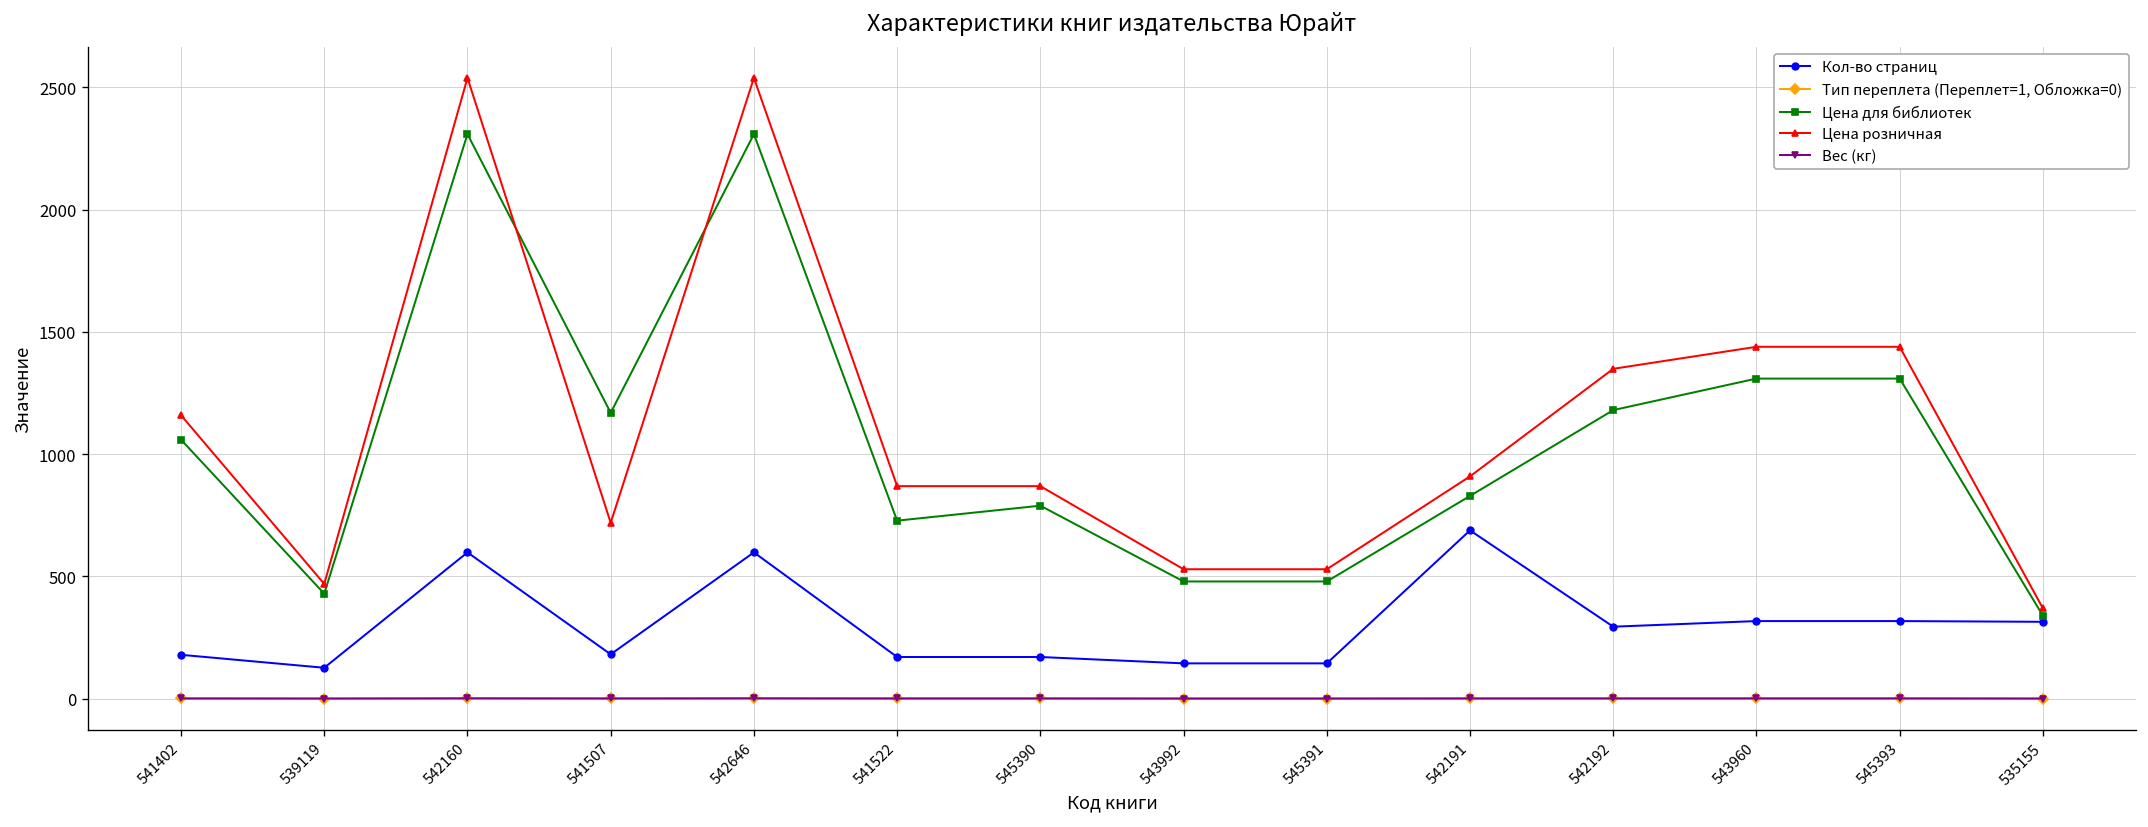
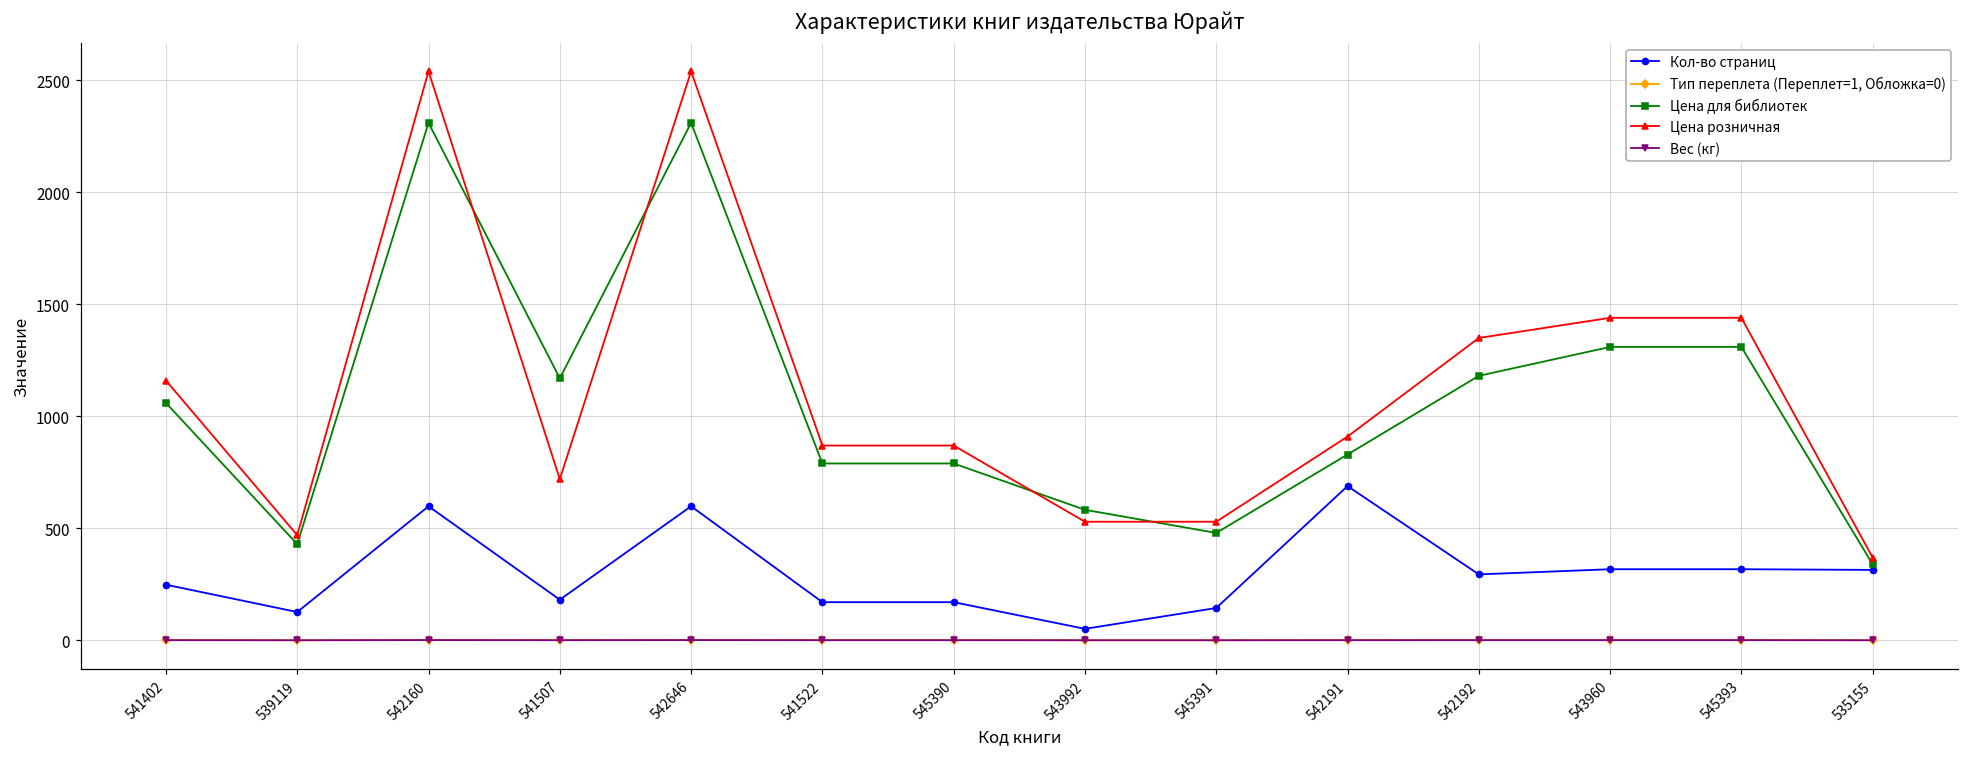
Кол-во страниц, 541402: 180 -> 250
Цена для библиотек, 541522: 730 -> 790
Кол-во страниц, 543992: 140 -> 50
Цена для библиотек, 543992: 480 -> 580
